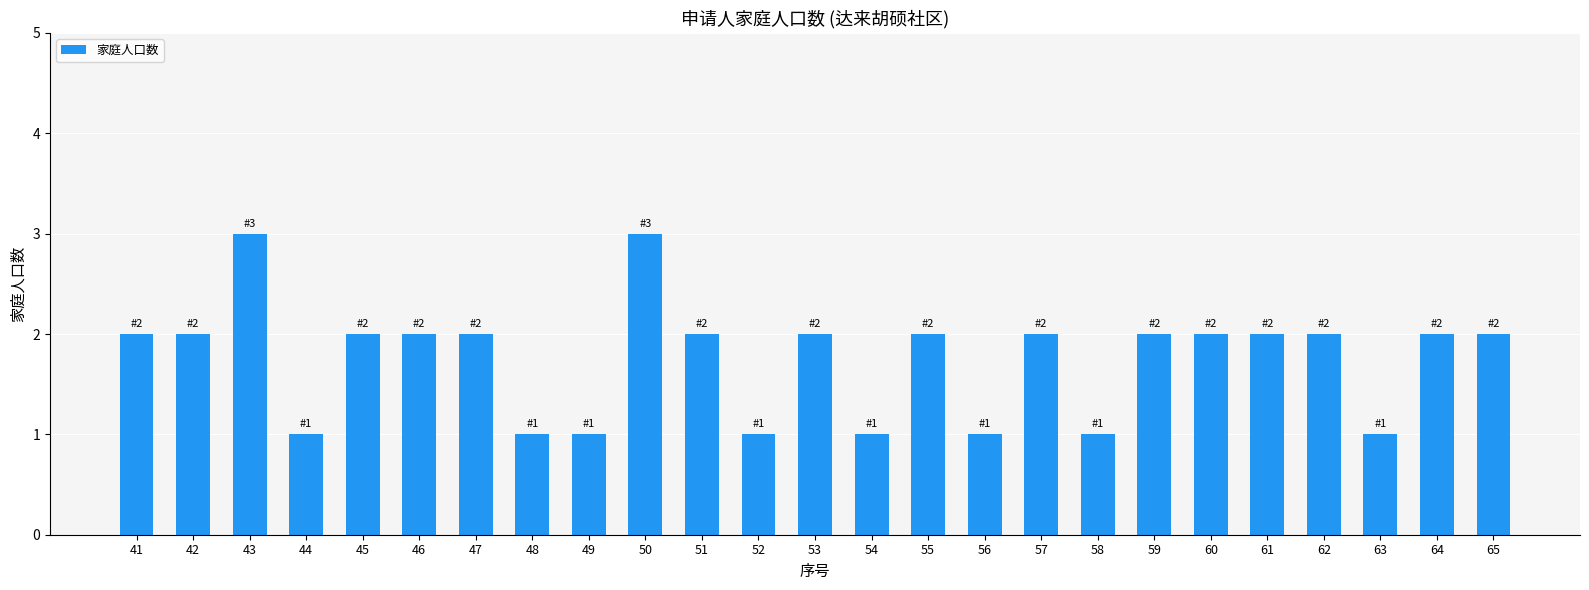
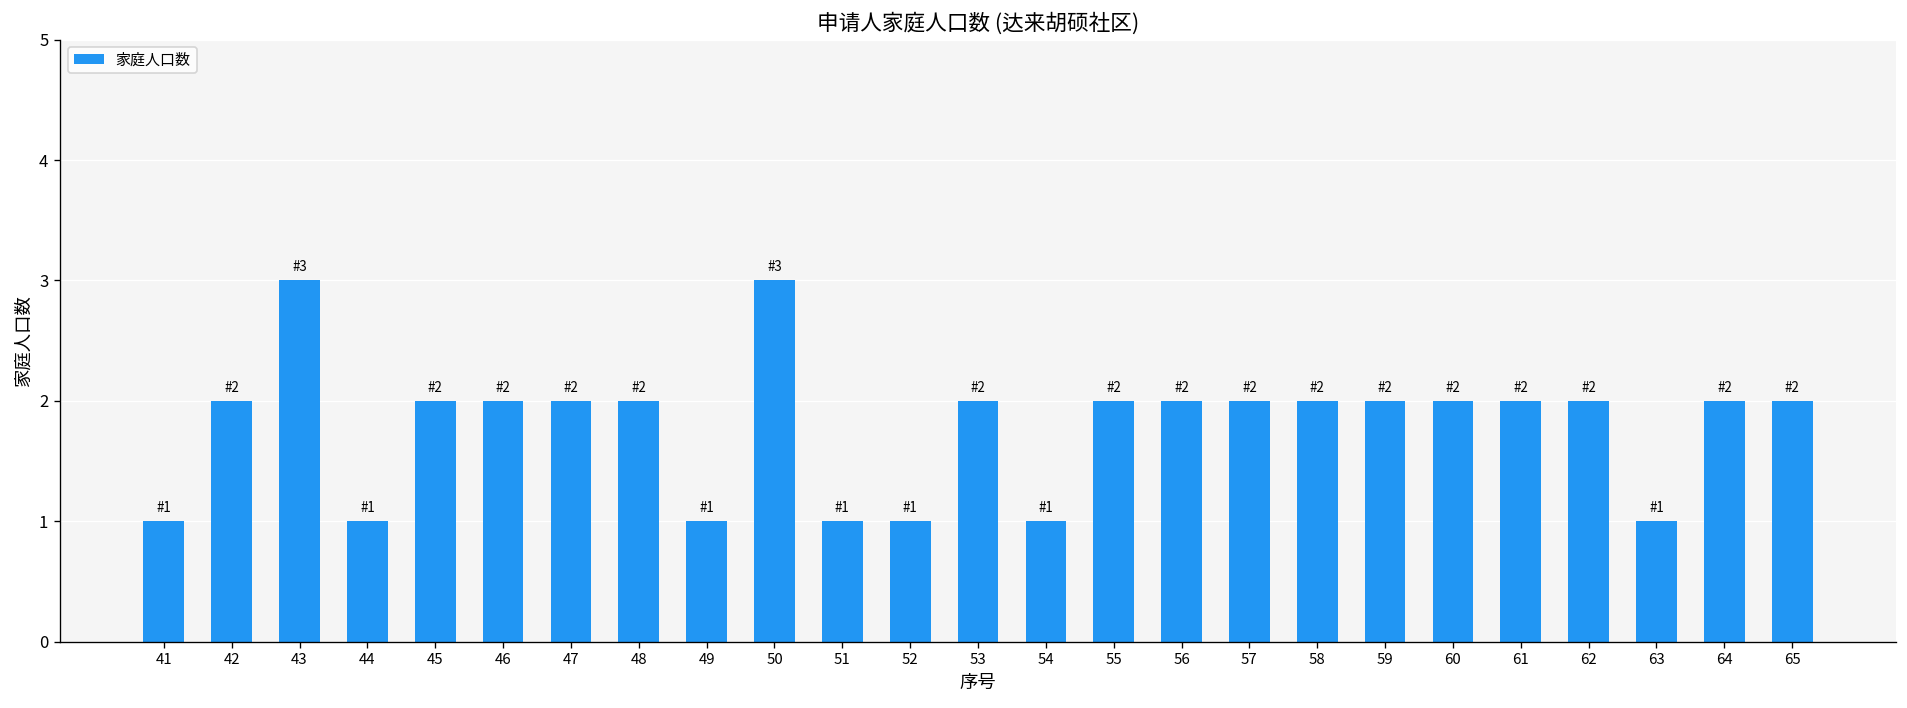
41: 2 -> 1
48: 1 -> 2
51: 2 -> 1
56: 1 -> 2
58: 1 -> 2
